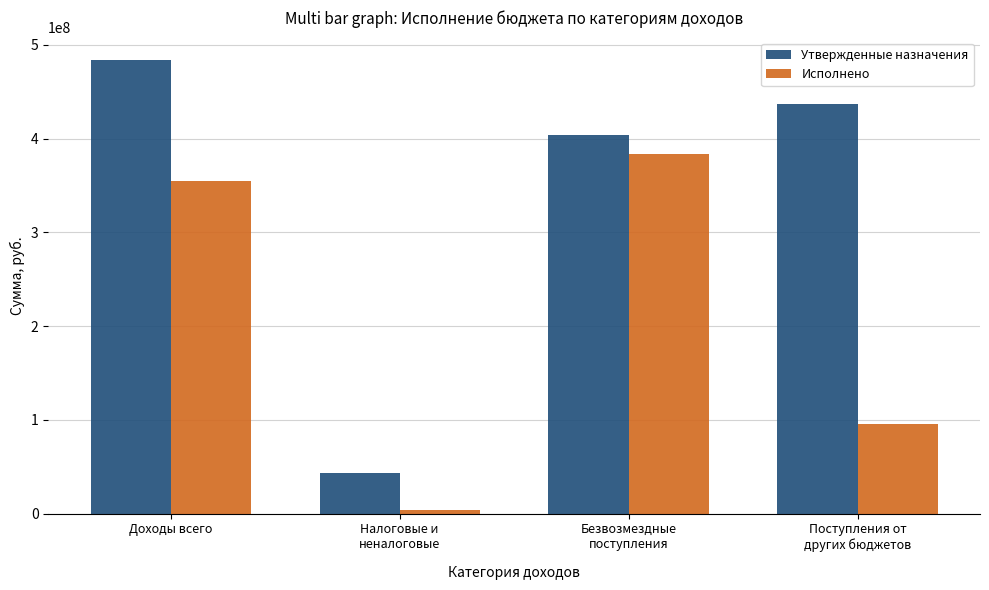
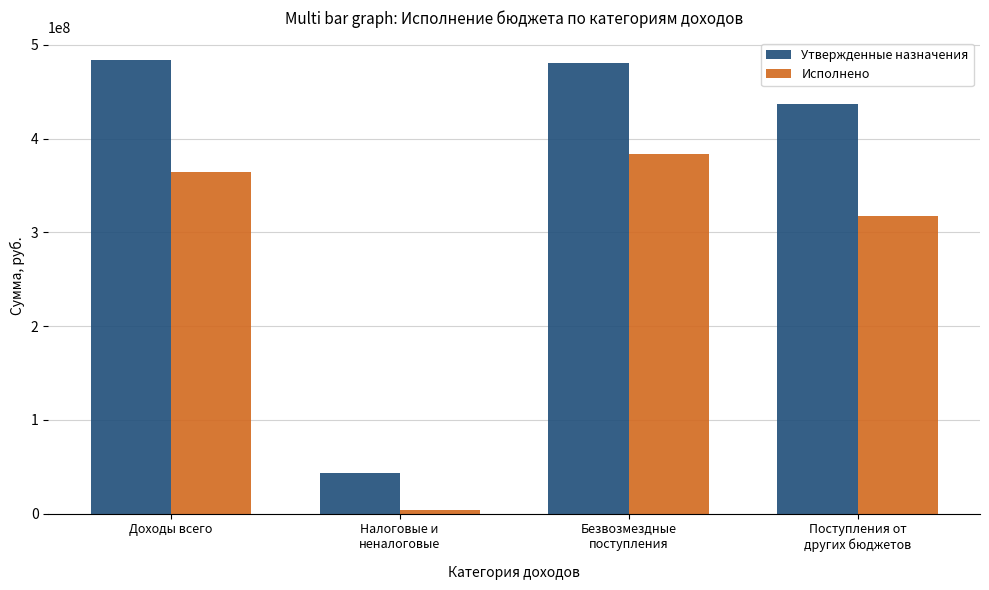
Исполнено, Доходы всего: 350000000 -> 360000000
Утвержденные назначения, Безвозмездные поступления: 400000000 -> 480000000
Исполнено, Поступления от других бюджетов: 100000000 -> 320000000
